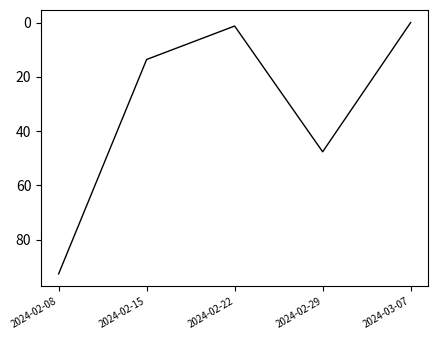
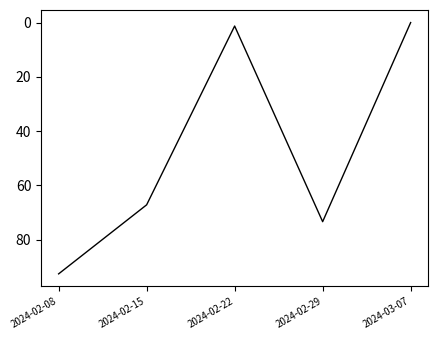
2024-02-15: 14 -> 67
2024-02-29: 48 -> 73
